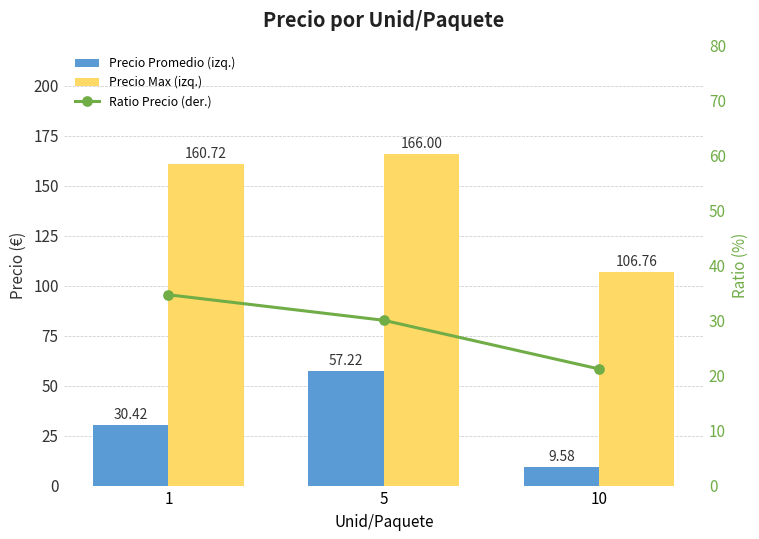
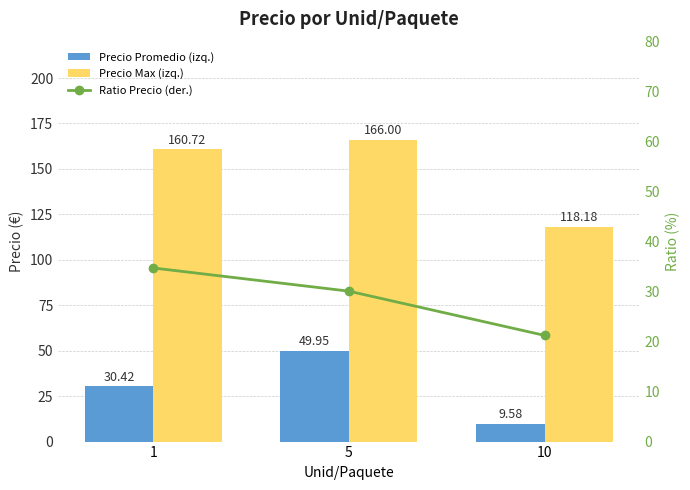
Precio Promedio (izq.), 5: 57.22 -> 49.95
Precio Max (izq.), 10: 106.76 -> 118.18
